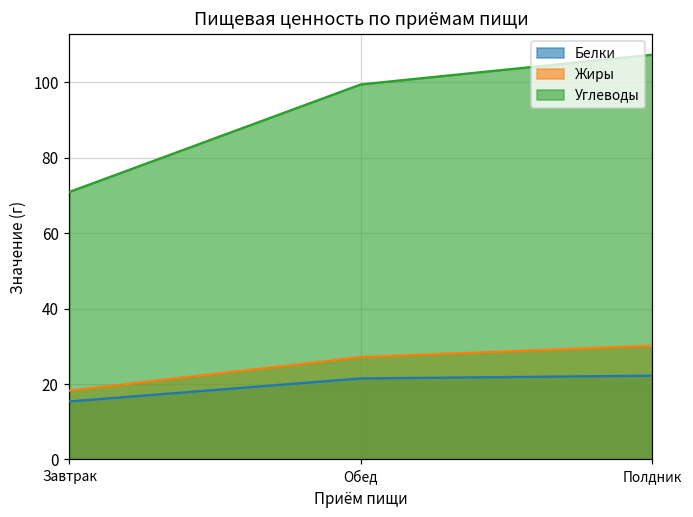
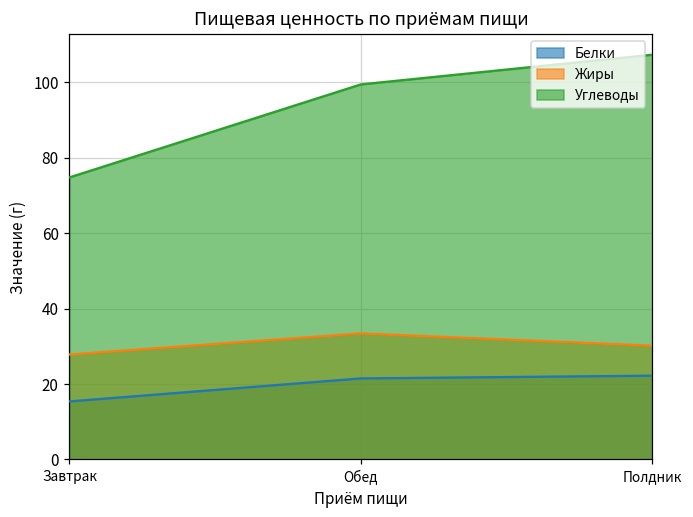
Жиры, Завтрак: 18 -> 28
Углеводы, Завтрак: 71 -> 75
Жиры, Обед: 27 -> 33
